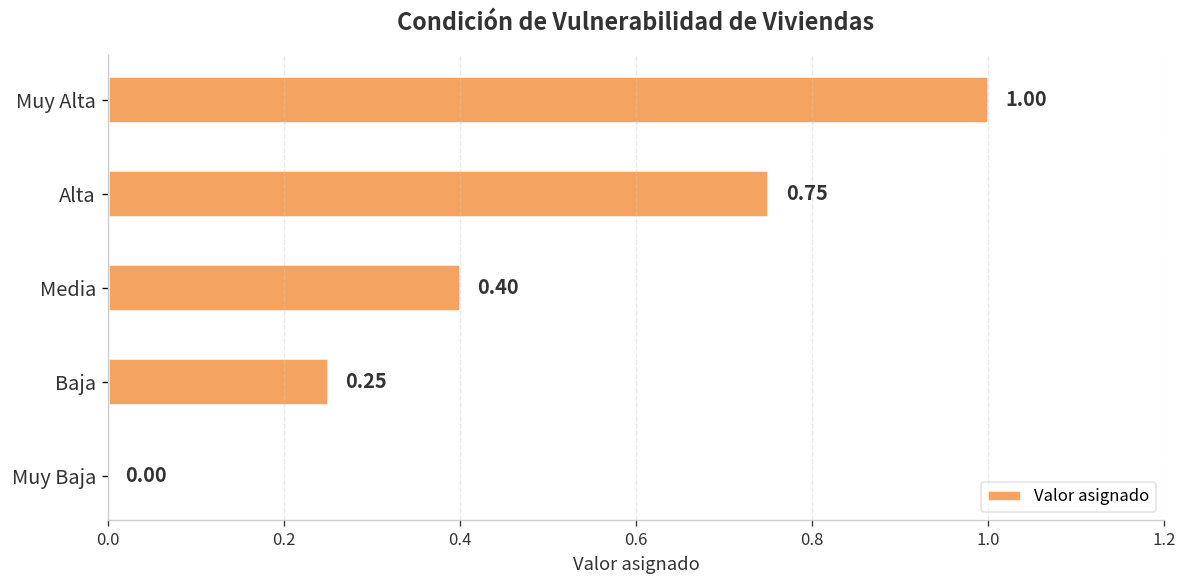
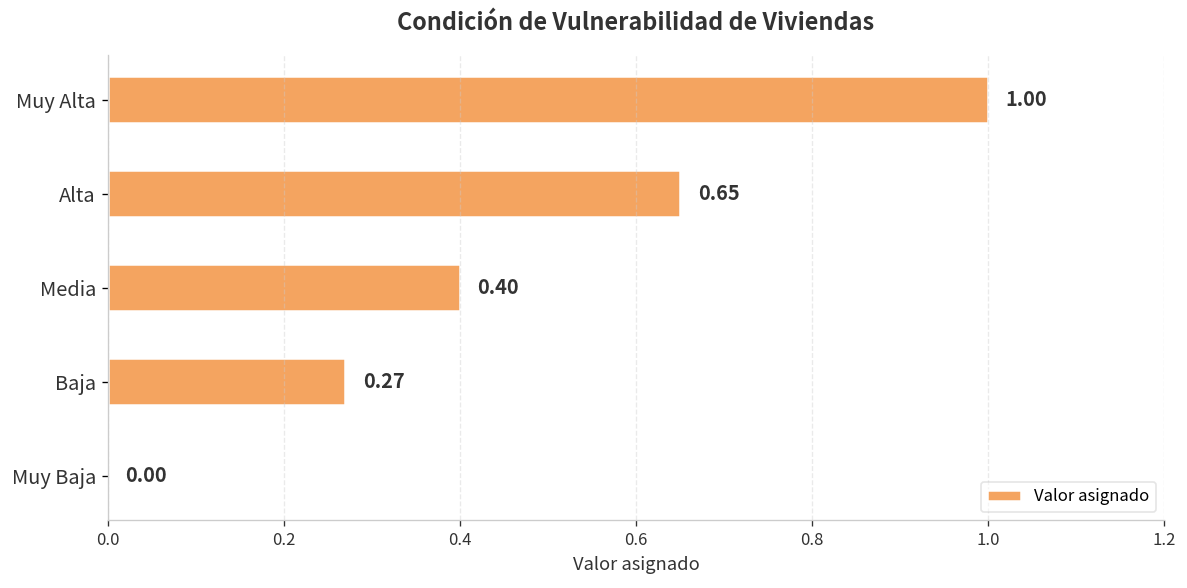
Alta: 0.75 -> 0.65
Baja: 0.25 -> 0.27
